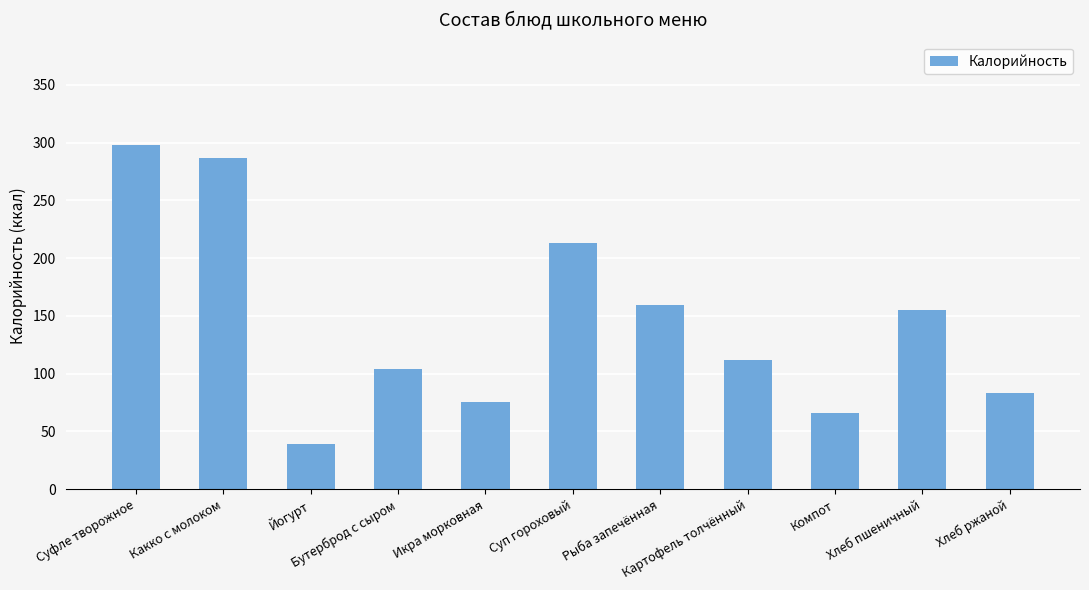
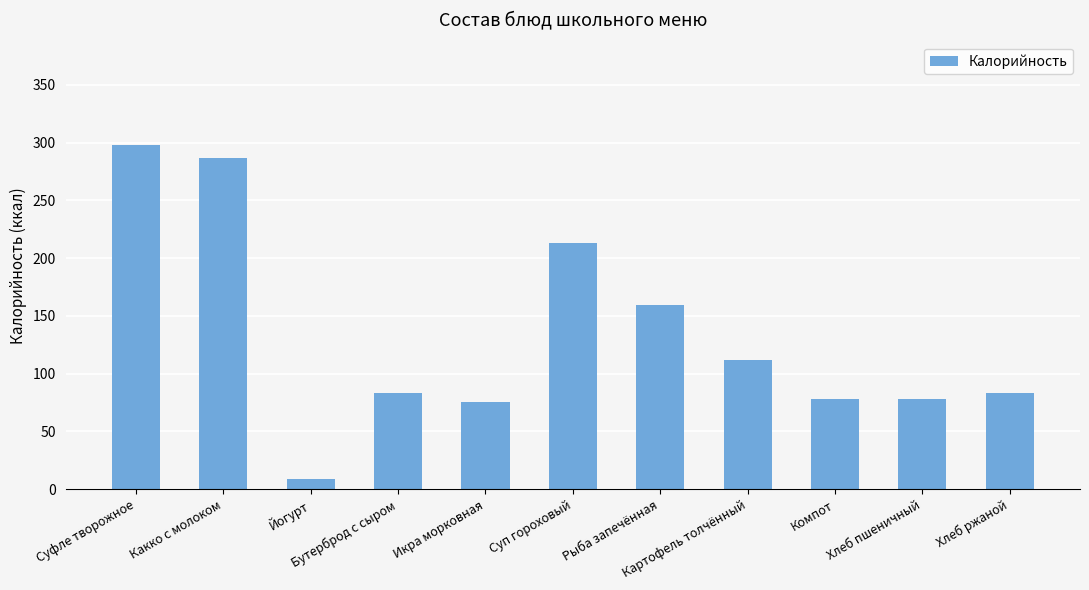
Йогурт: 39 -> 9
Бутерброд с сыром: 104 -> 83
Компот: 66 -> 78
Хлеб пшеничный: 155 -> 78
